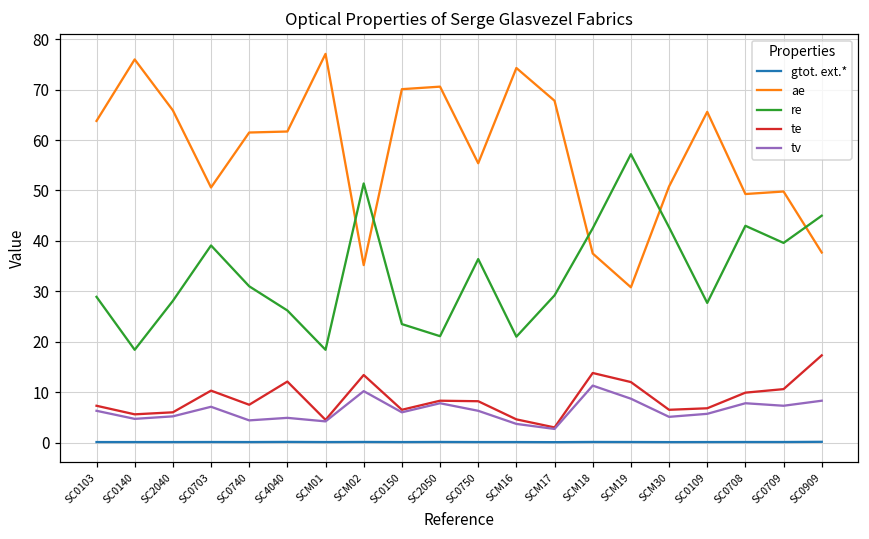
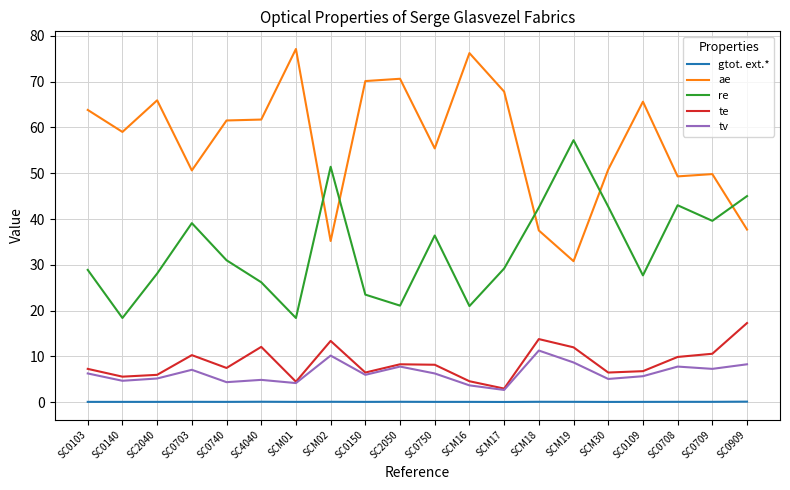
ae, SC0140: 76 -> 59
ae, SCM16: 74 -> 76
